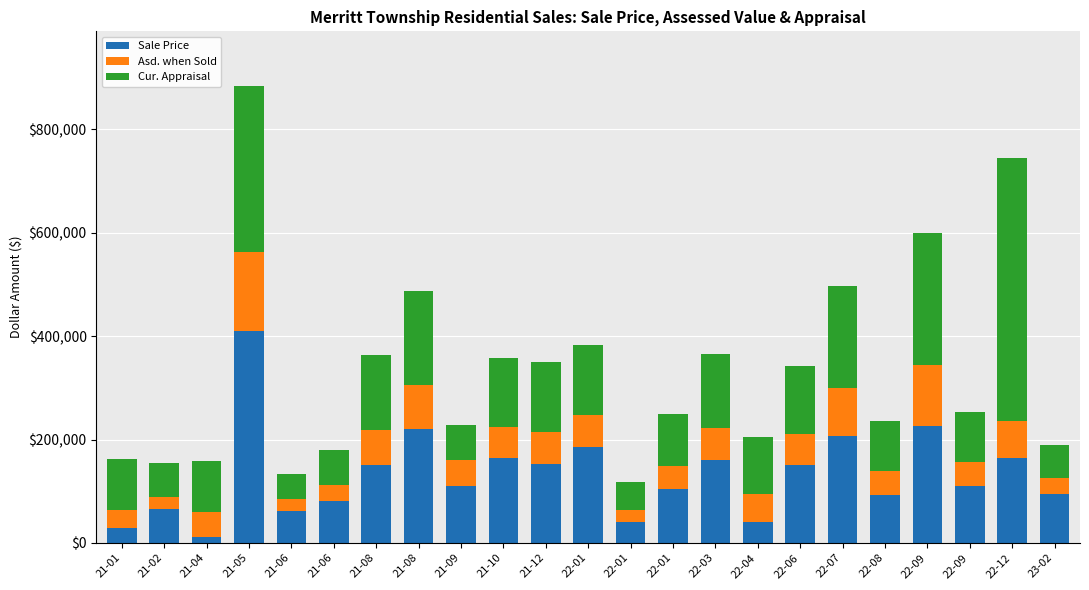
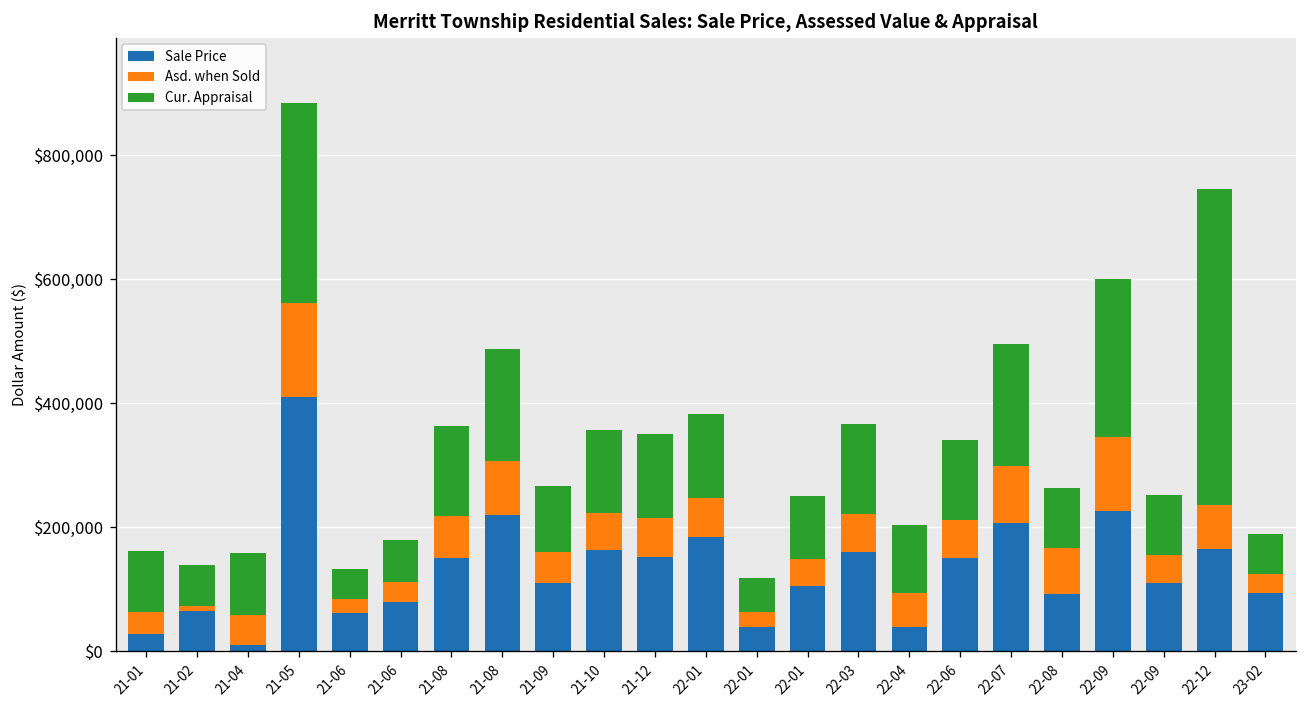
Asd. when Sold, 21-02: $20,000 -> $10,000
Cur. Appraisal, 21-09: $70,000 -> $110,000
Asd. when Sold, 22-08: $50,000 -> $70,000
